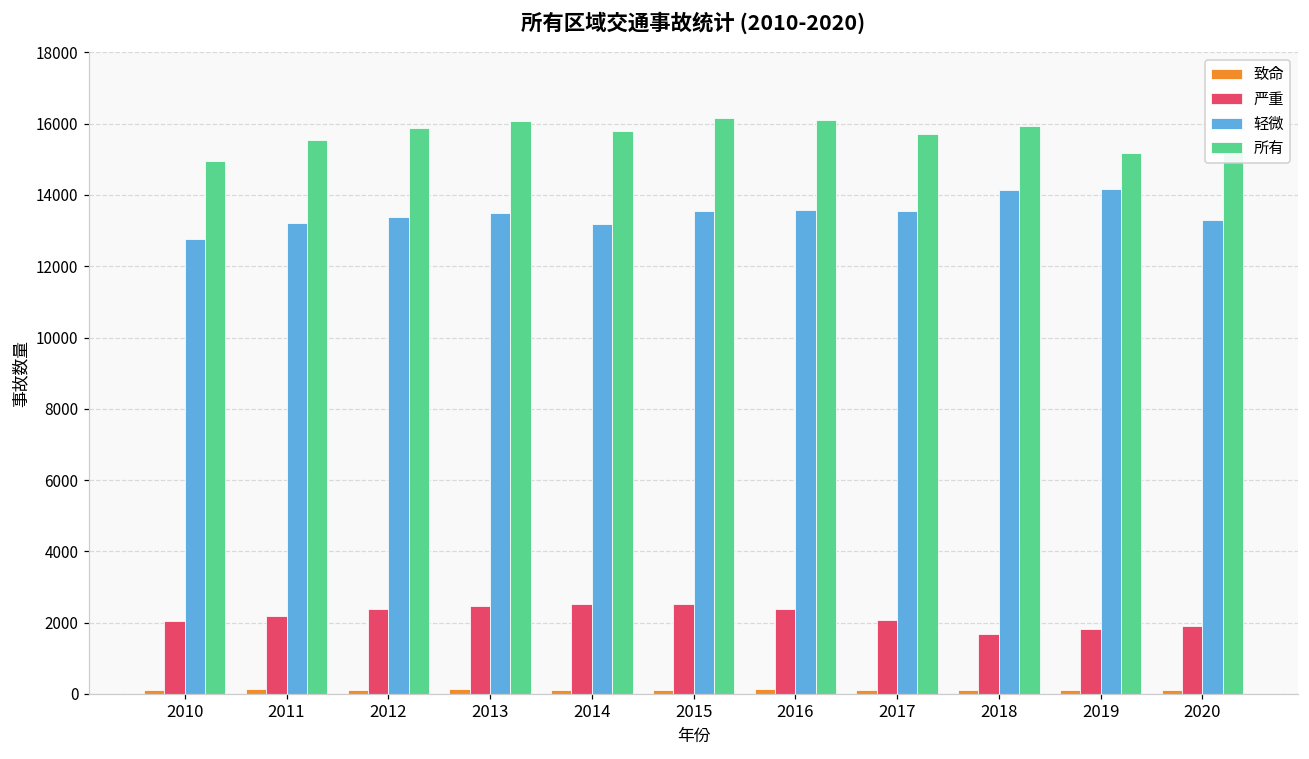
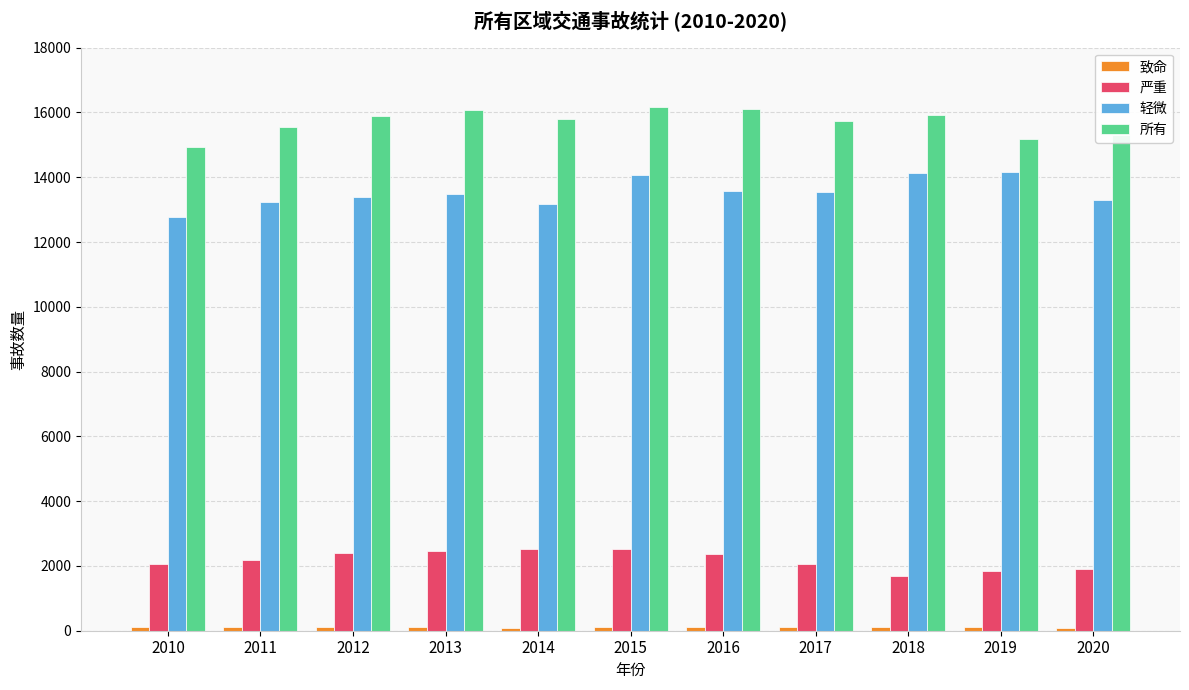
轻微, 2015: 13500 -> 14100
